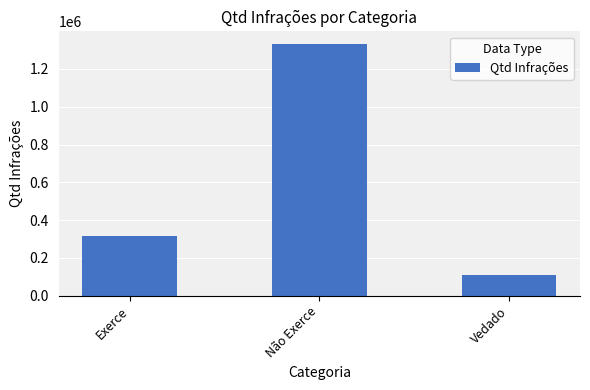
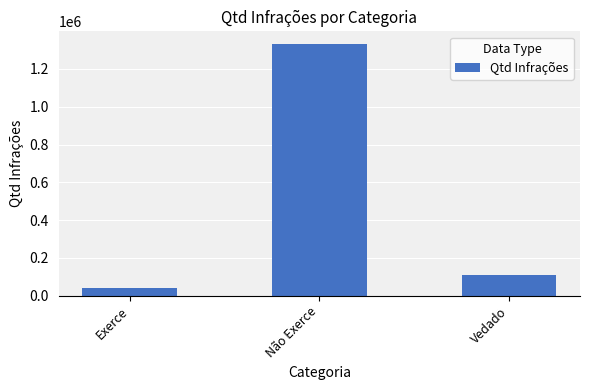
Exerce: 320000 -> 40000
